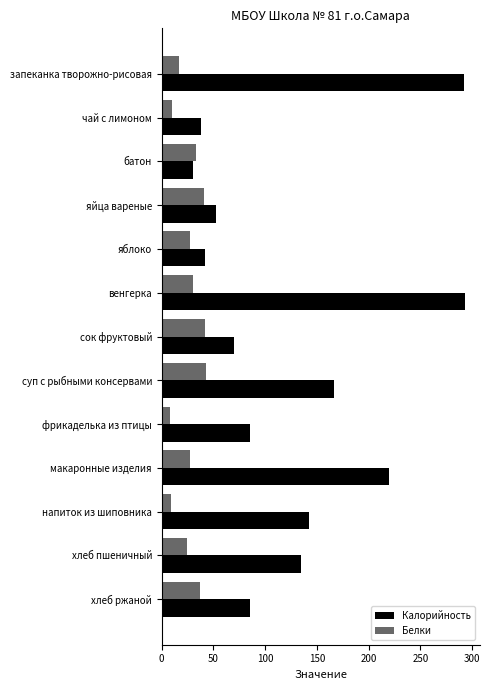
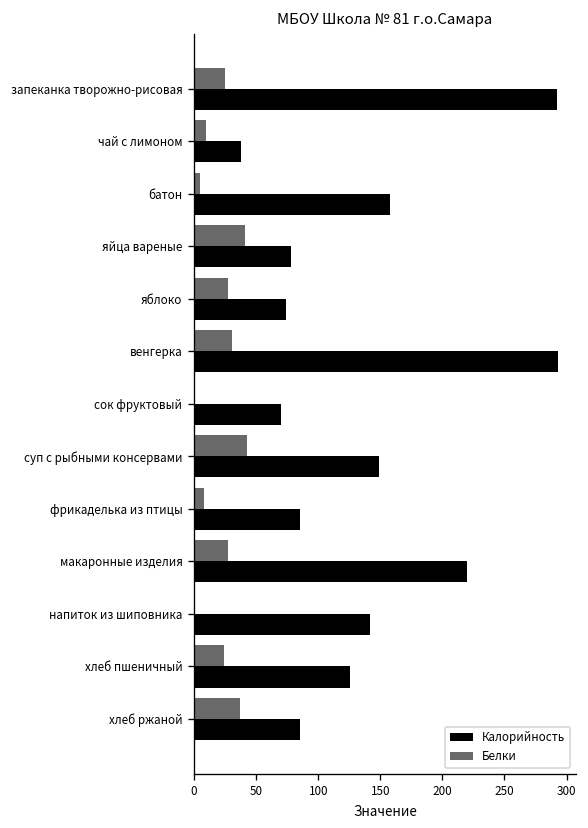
Белки, запеканка творожно-рисовая: 17 -> 25
Белки, батон: 34 -> 5
Калорийность, батон: 30 -> 158
Калорийность, яйца вареные: 52 -> 78
Калорийность, яблоко: 42 -> 74
Белки, сок фруктовый: 42 -> 1
Калорийность, суп с рыбными консервами: 167 -> 149
Белки, напиток из шиповника: 9 -> 1
Калорийность, хлеб пшеничный: 135 -> 126
